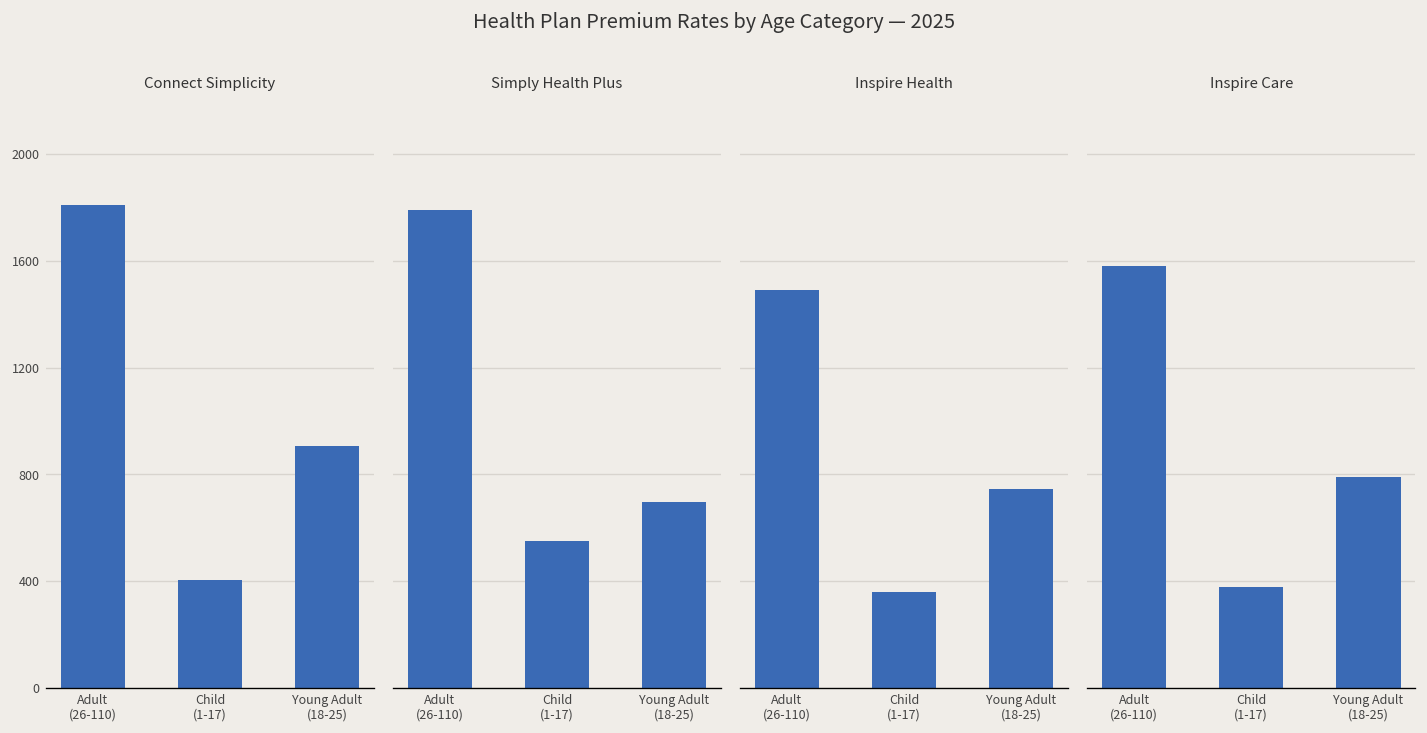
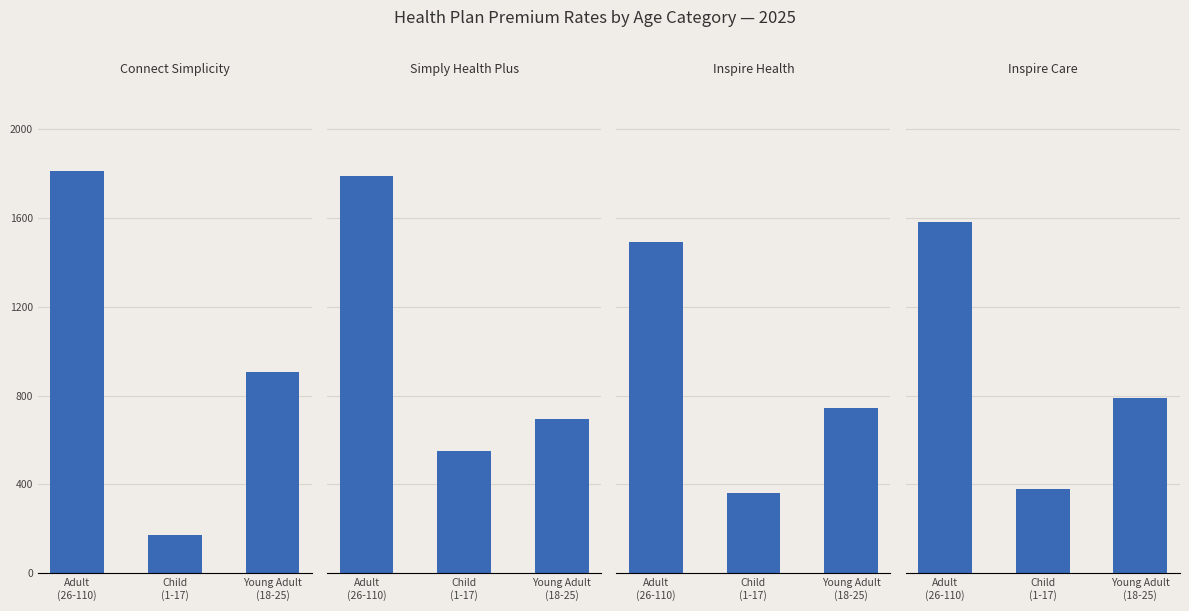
Connect Simplicity, Child (1-17): 400 -> 170
